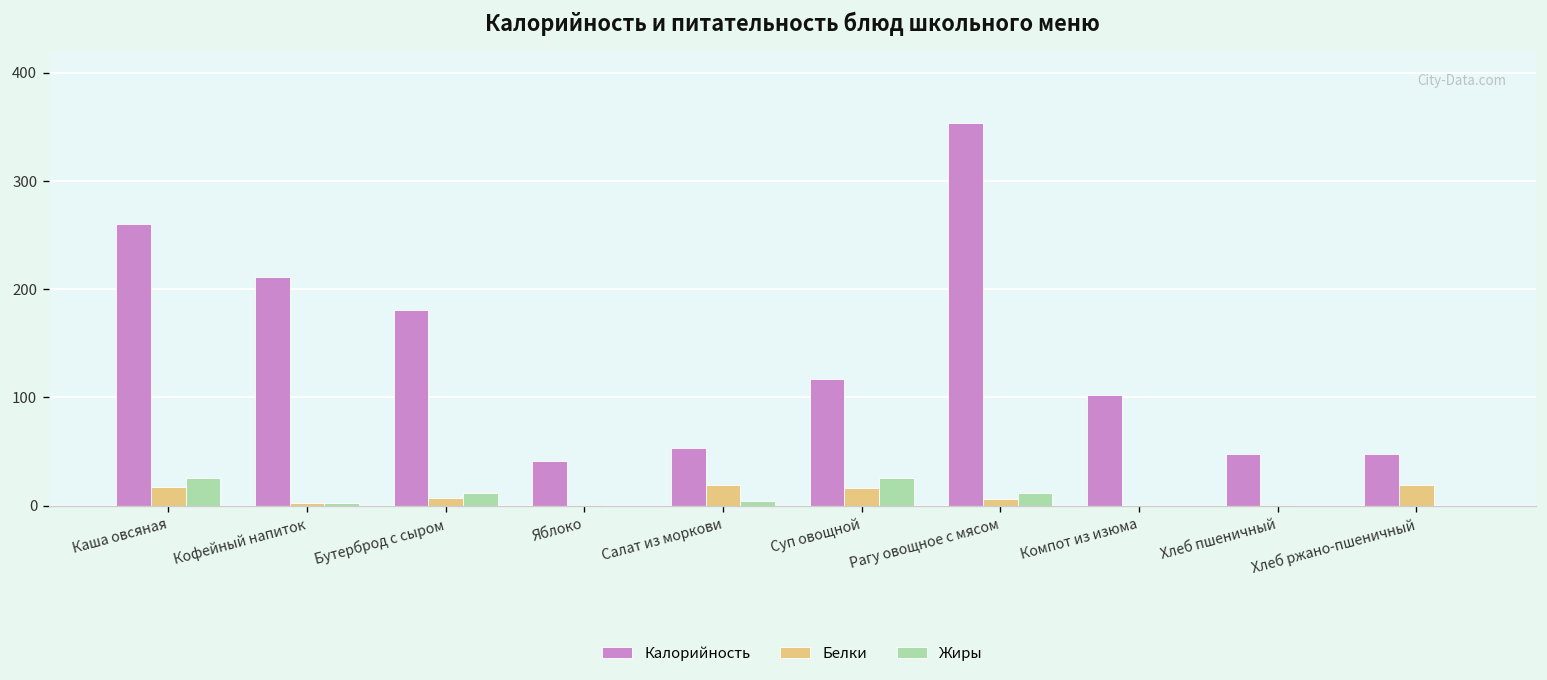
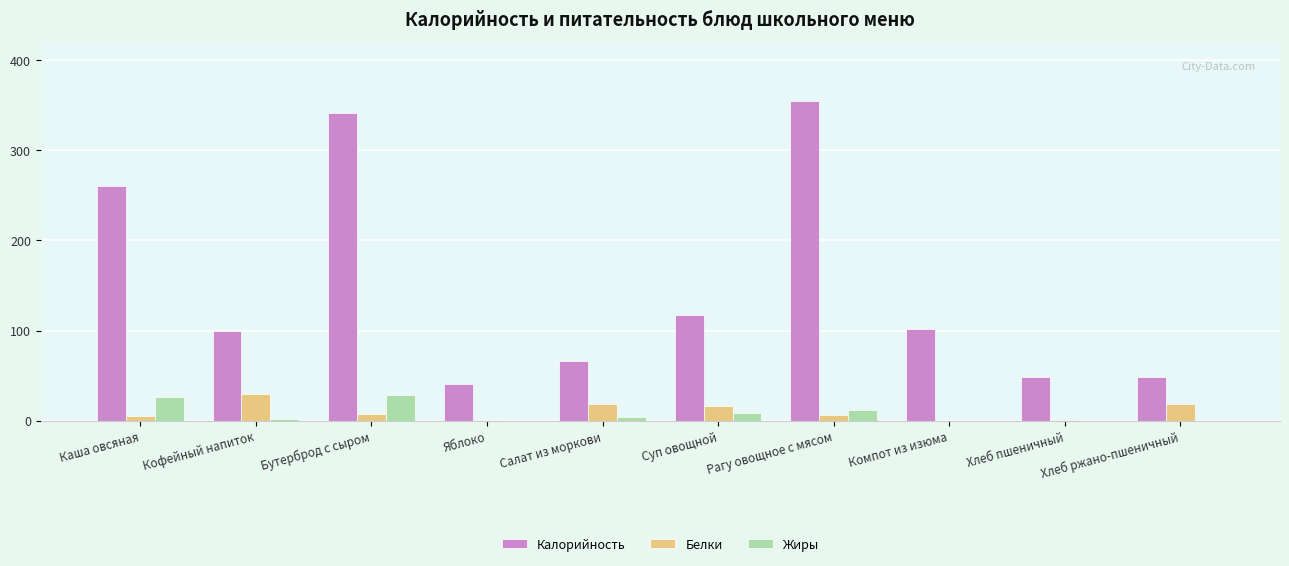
Белки, Каша овсяная: 20 -> 10
Калорийность, Кофейный напиток: 210 -> 100
Белки, Кофейный напиток: 0 -> 30
Калорийность, Бутерброд с сыром: 180 -> 340
Жиры, Бутерброд с сыром: 10 -> 30
Калорийность, Салат из моркови: 50 -> 70
Жиры, Суп овощной: 30 -> 10
